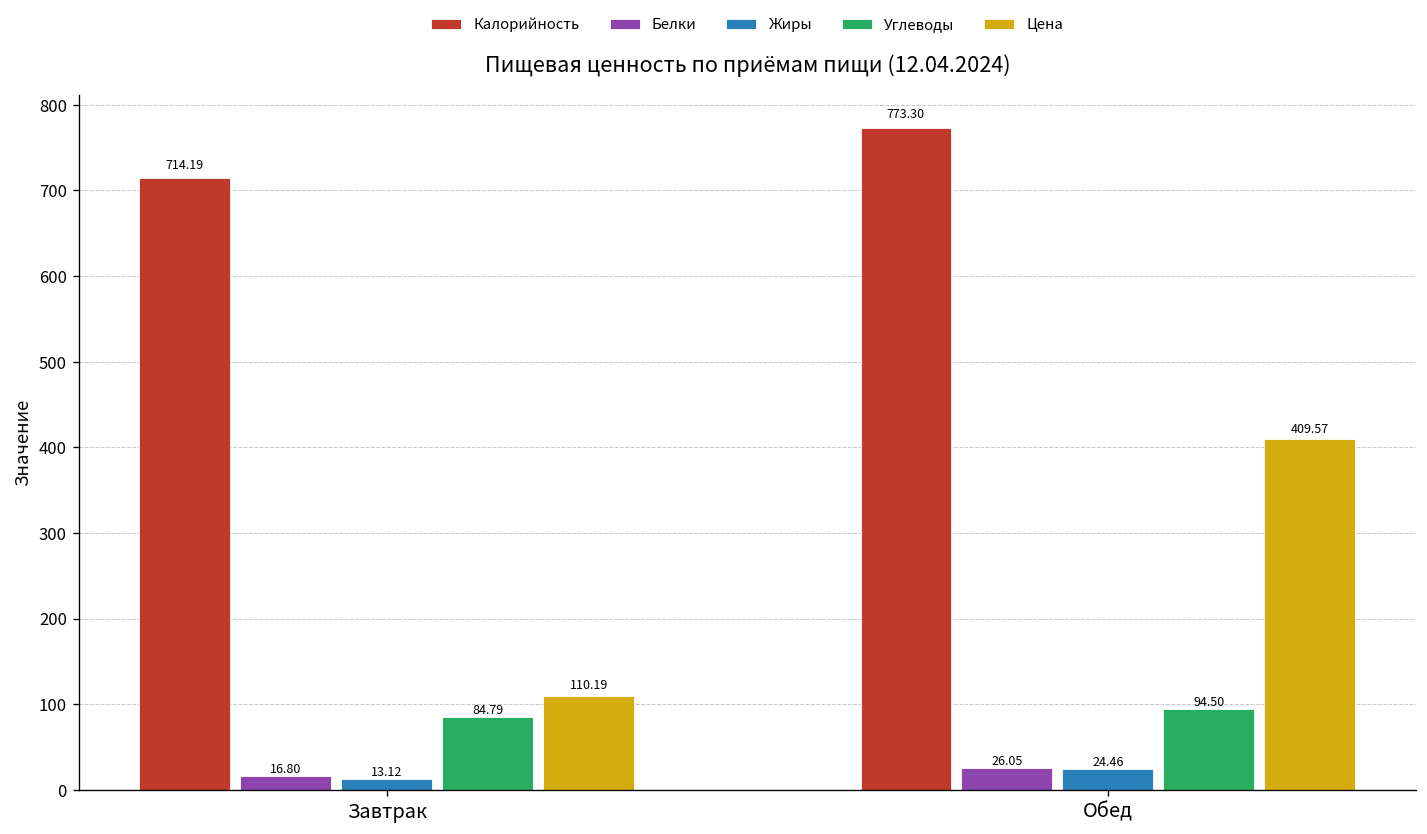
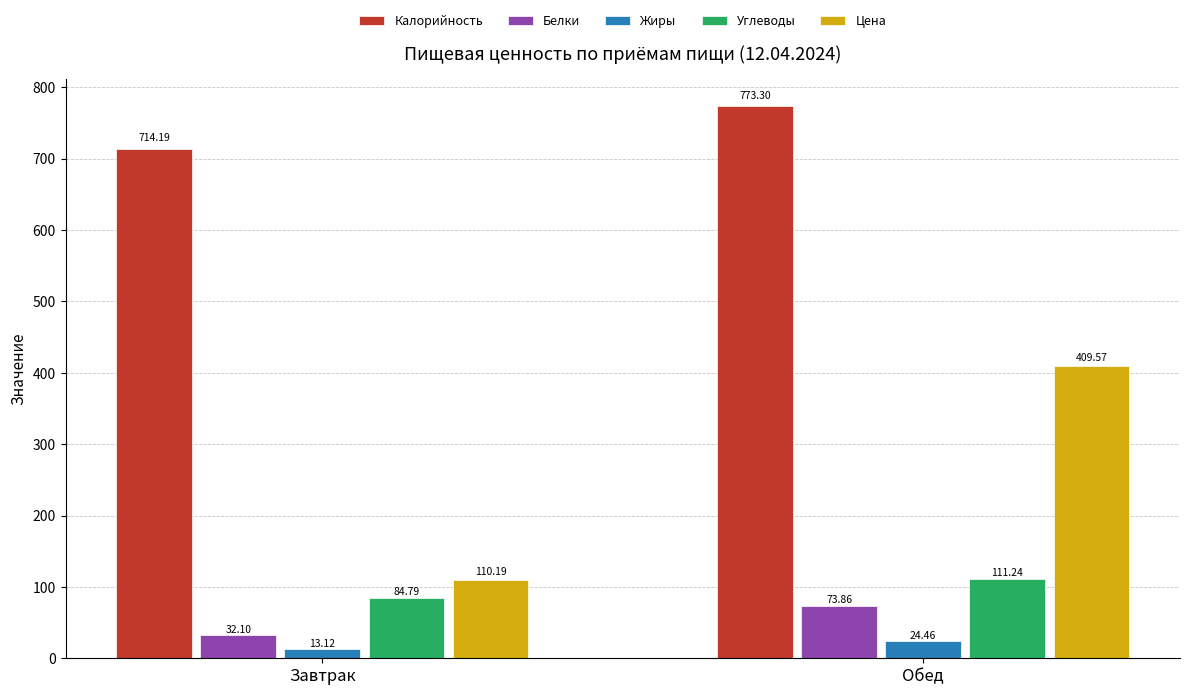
Белки, Завтрак: 16.80 -> 32.10
Белки, Обед: 26.05 -> 73.86
Углеводы, Обед: 94.50 -> 111.24
